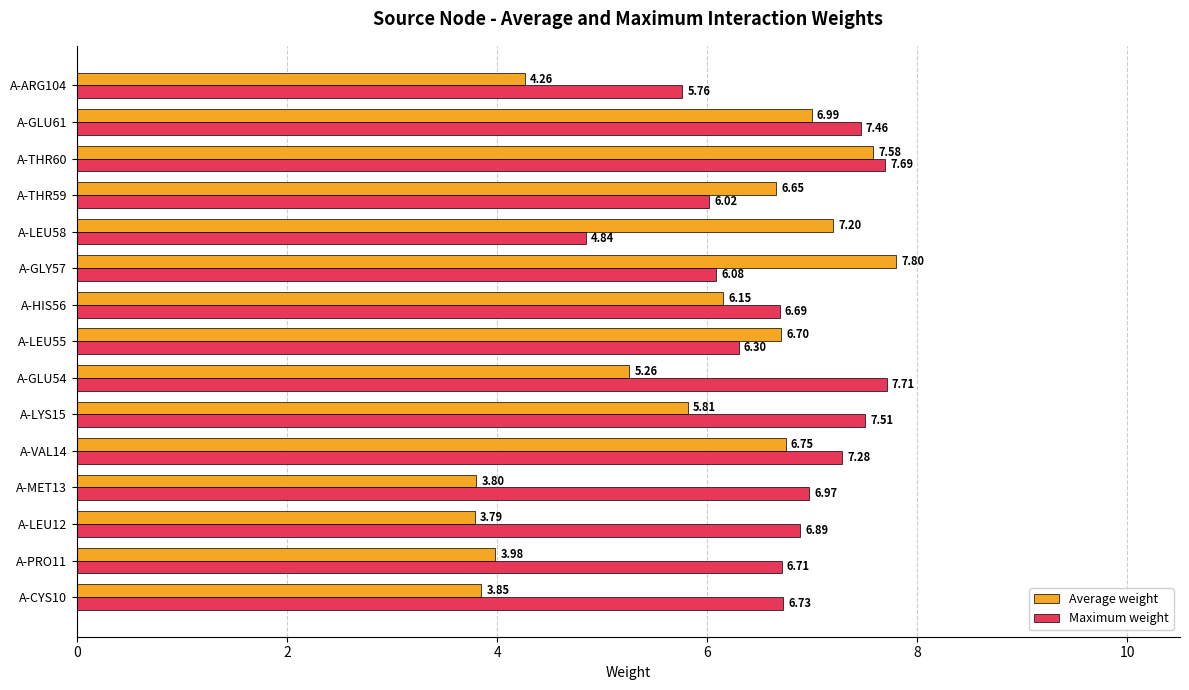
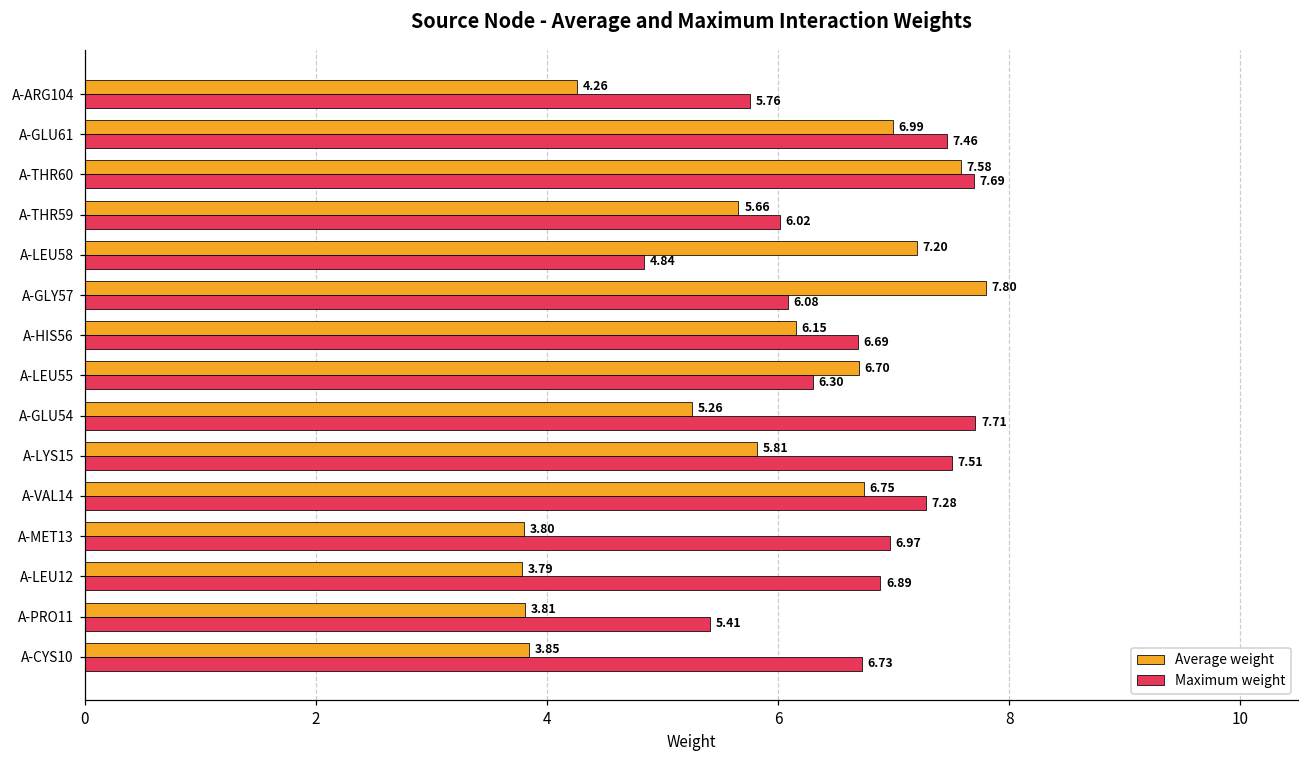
Average weight, A-THR59: 6.65 -> 5.66
Average weight, A-PRO11: 3.98 -> 3.81
Maximum weight, A-PRO11: 6.71 -> 5.41
